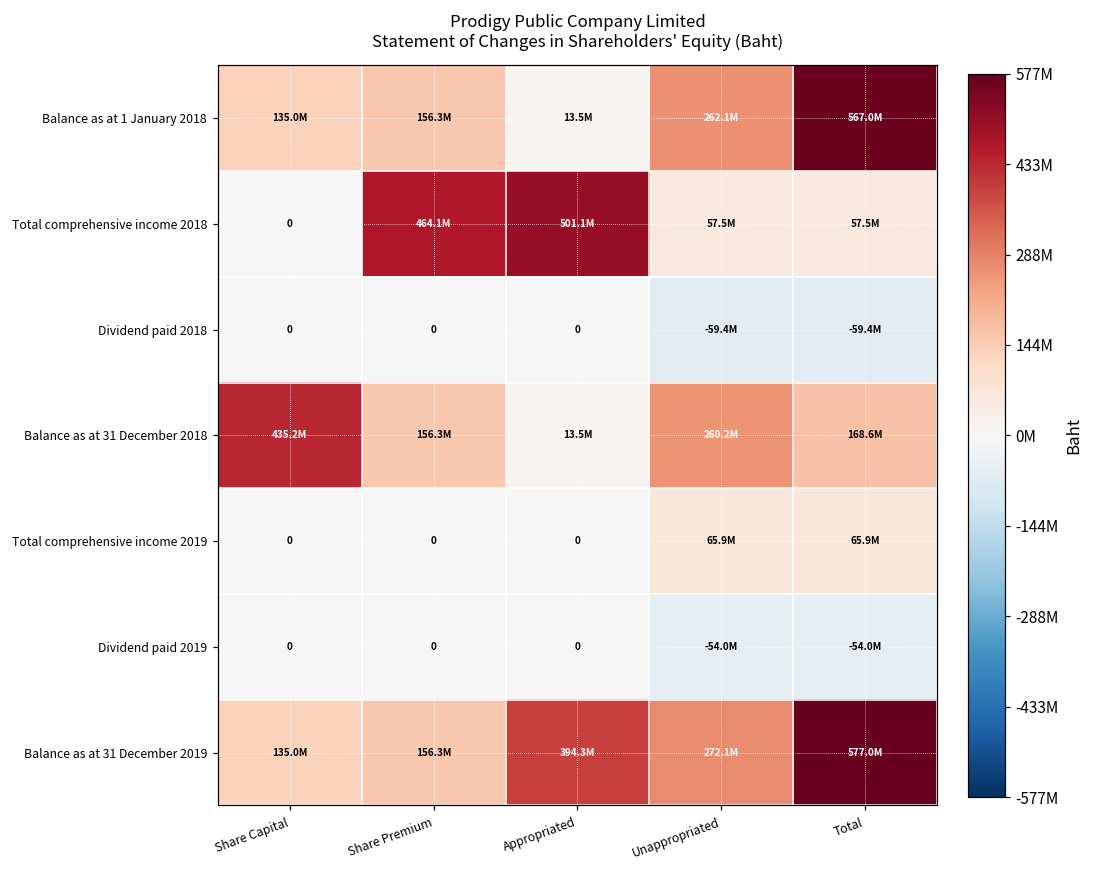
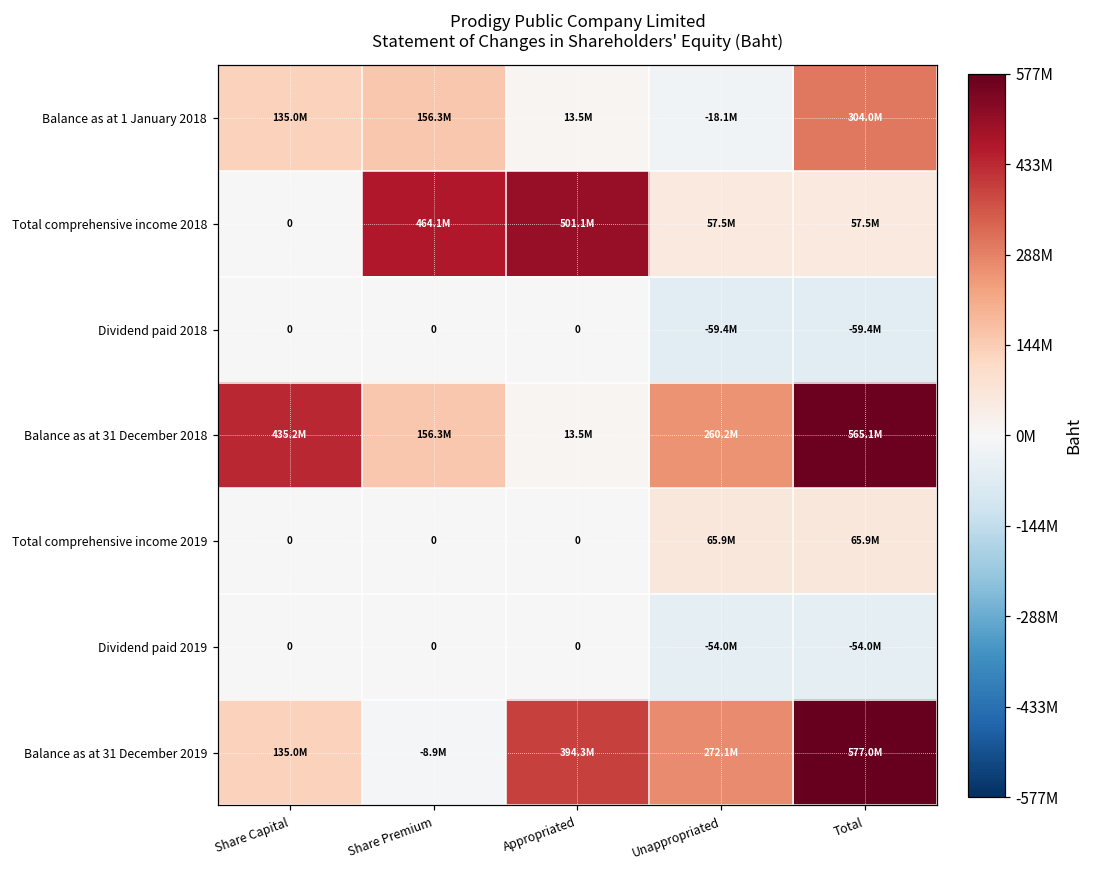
Balance as at 1 January 2018, Unappropriated: 262.1M -> -18.1M
Balance as at 1 January 2018, Total: 567.0M -> 304.0M
Balance as at 31 December 2018, Total: 168.6M -> 565.1M
Balance as at 31 December 2019, Share Premium: 156.3M -> -8.9M
